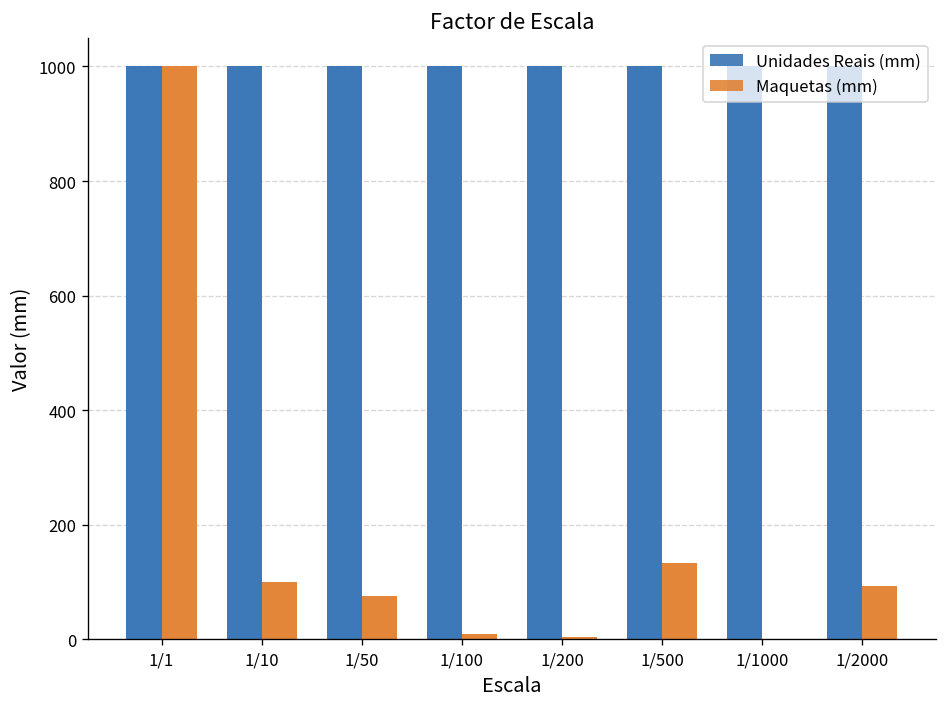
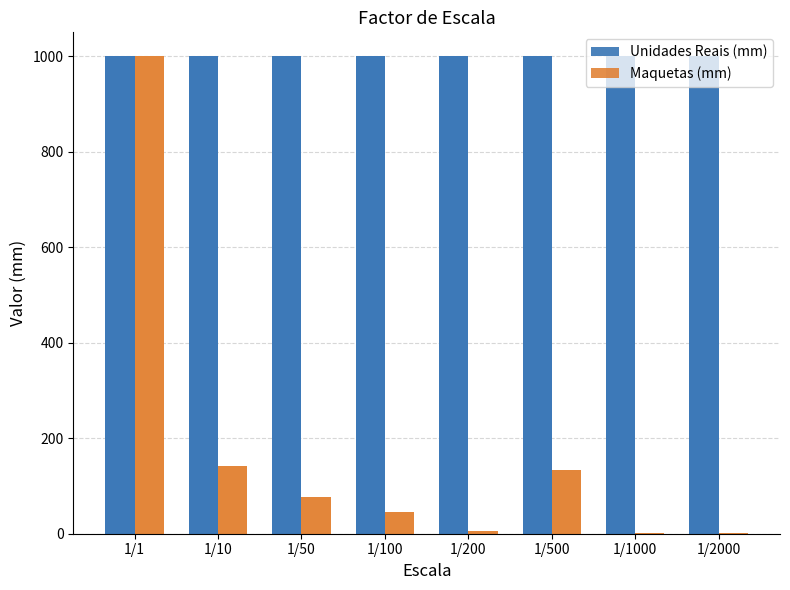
Maquetas (mm), 1/10: 100 -> 140
Maquetas (mm), 1/100: 10 -> 50
Maquetas (mm), 1/2000: 90 -> 0
